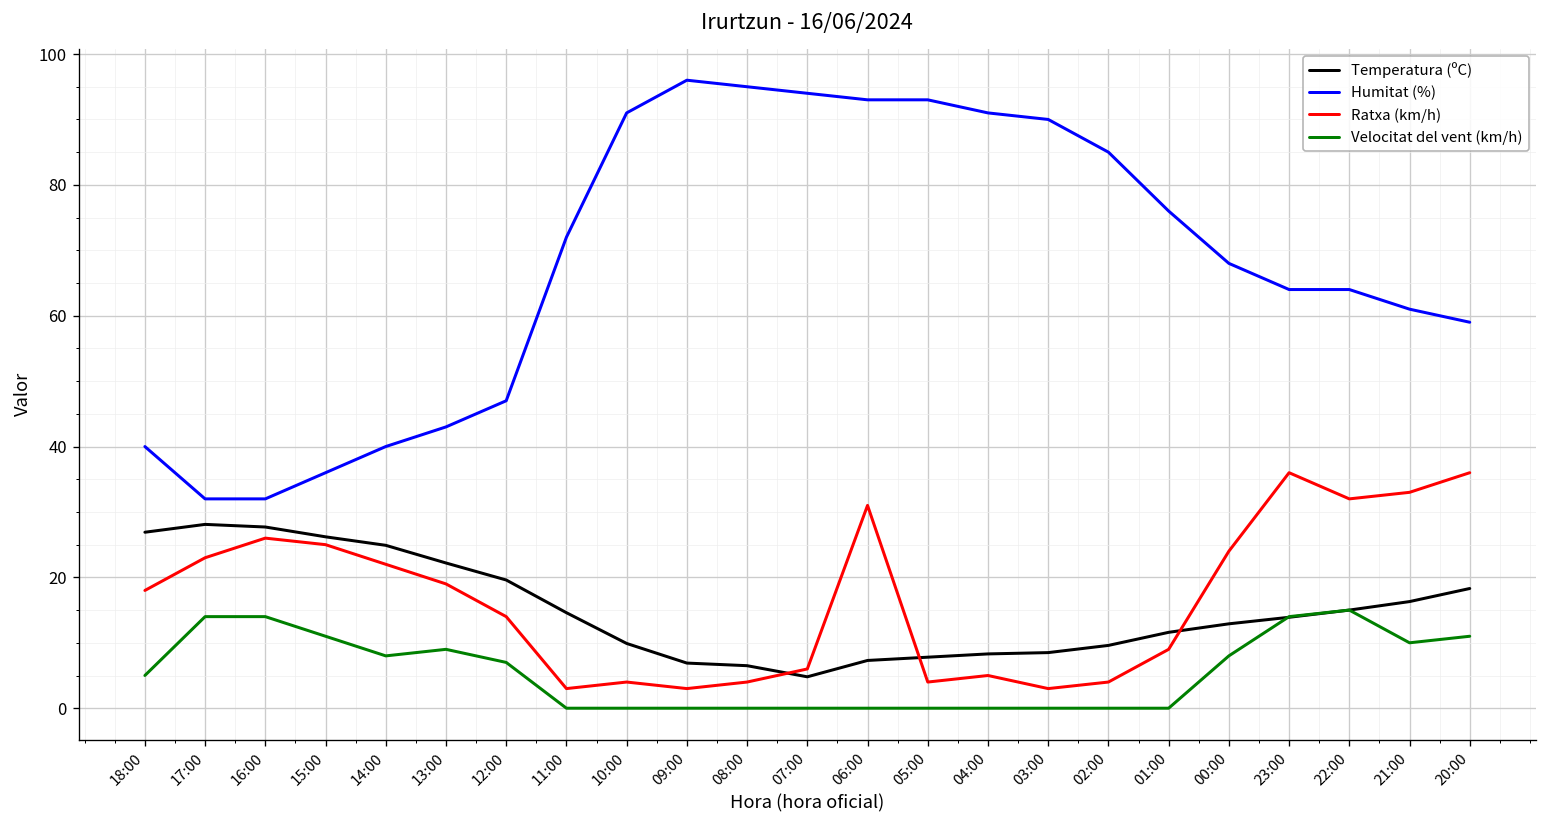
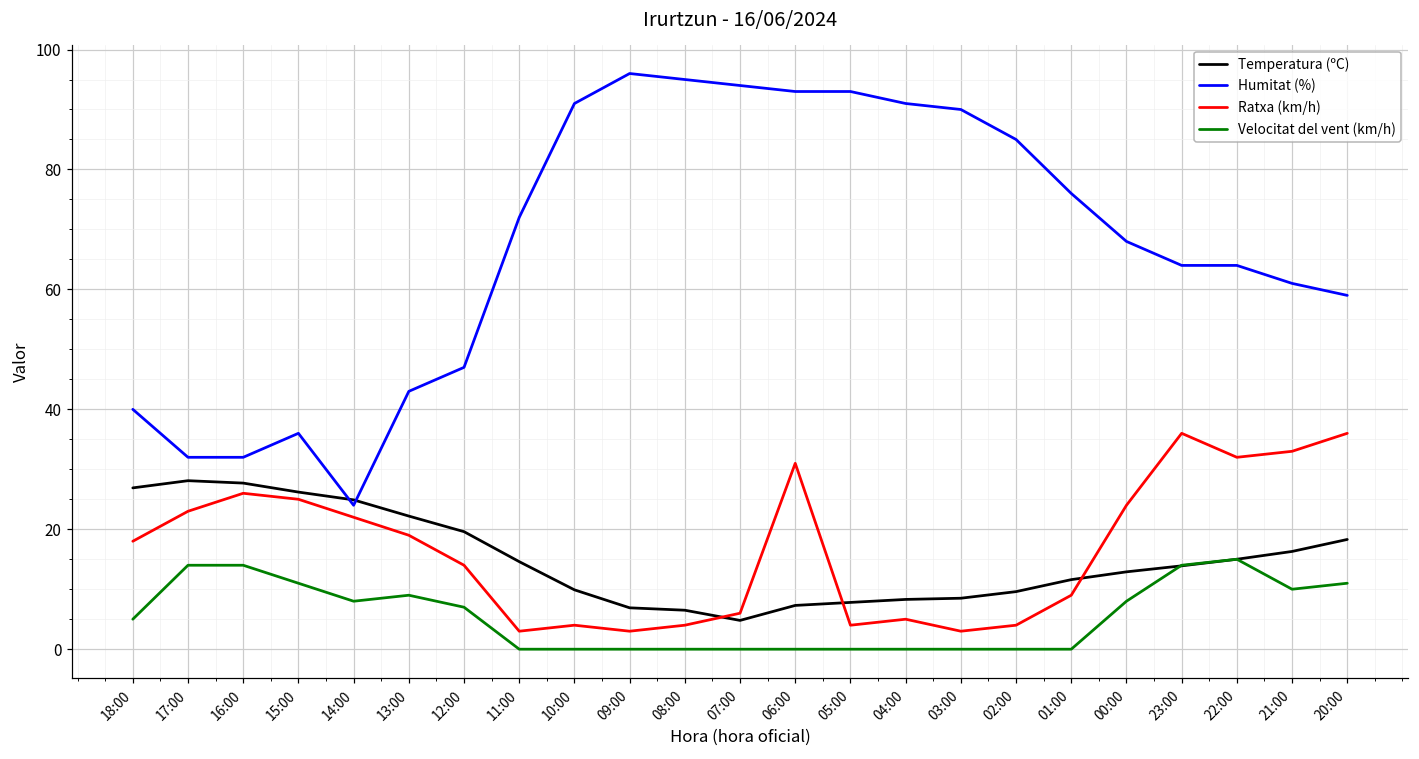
Humitat (%), 14:00: 40 -> 24
